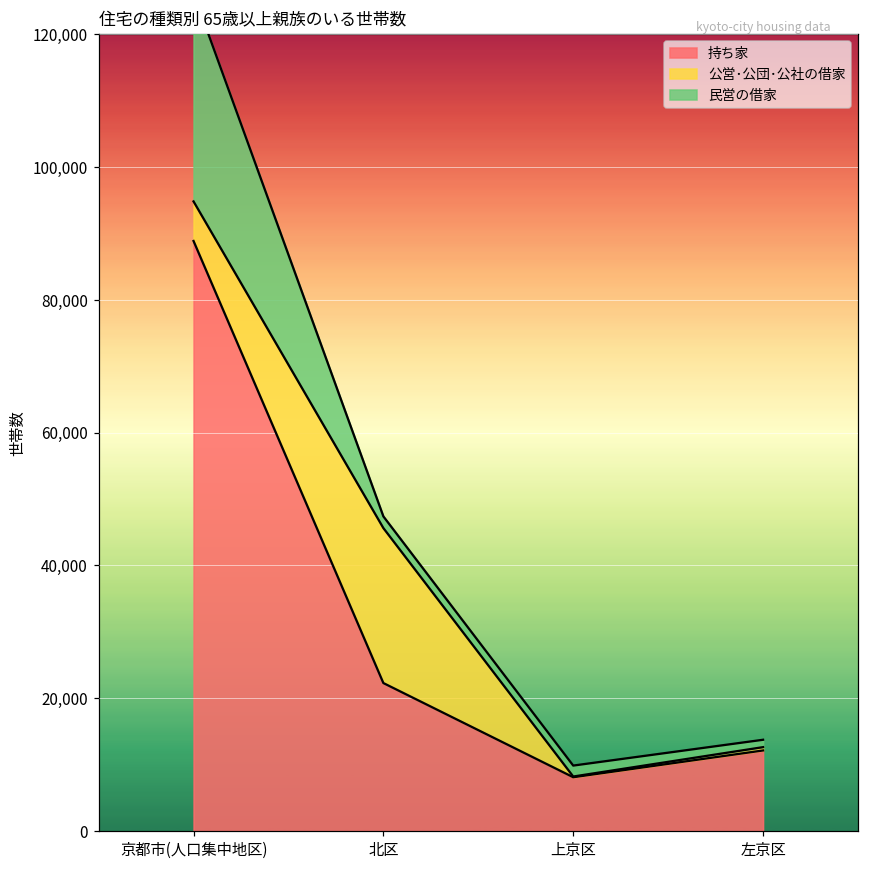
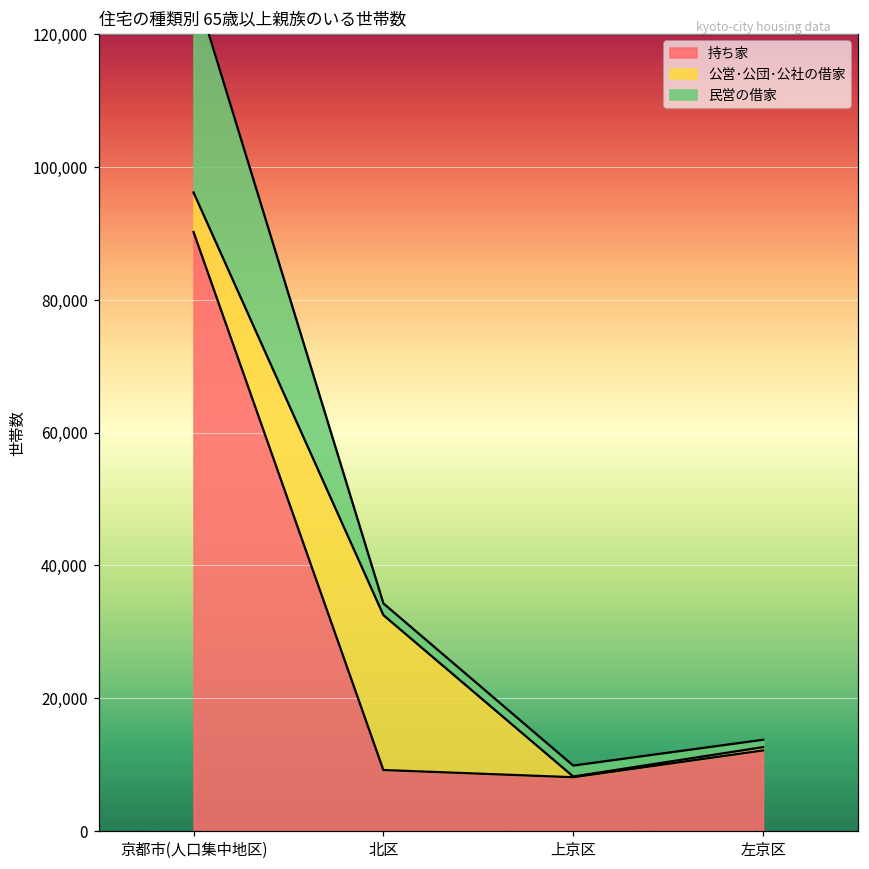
持ち家, 京都市(人口集中地区): 89,000 -> 90,000
持ち家, 北区: 22,000 -> 9,000
